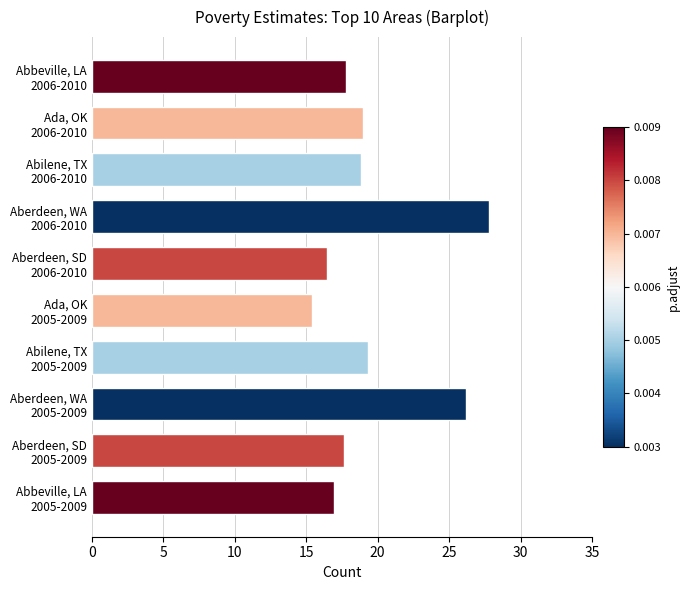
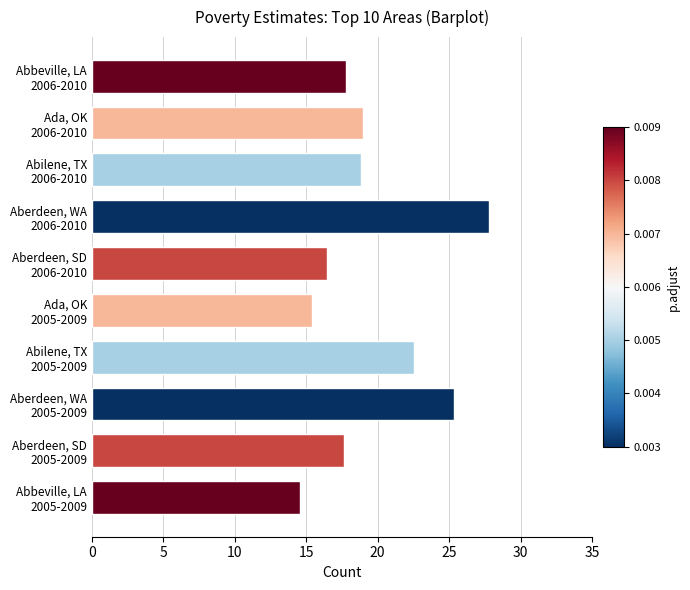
Abilene, TX 2005-2009: 19.3 -> 22.5
Aberdeen, WA 2005-2009: 26.2 -> 25.3
Abbeville, LA 2005-2009: 16.9 -> 14.5
